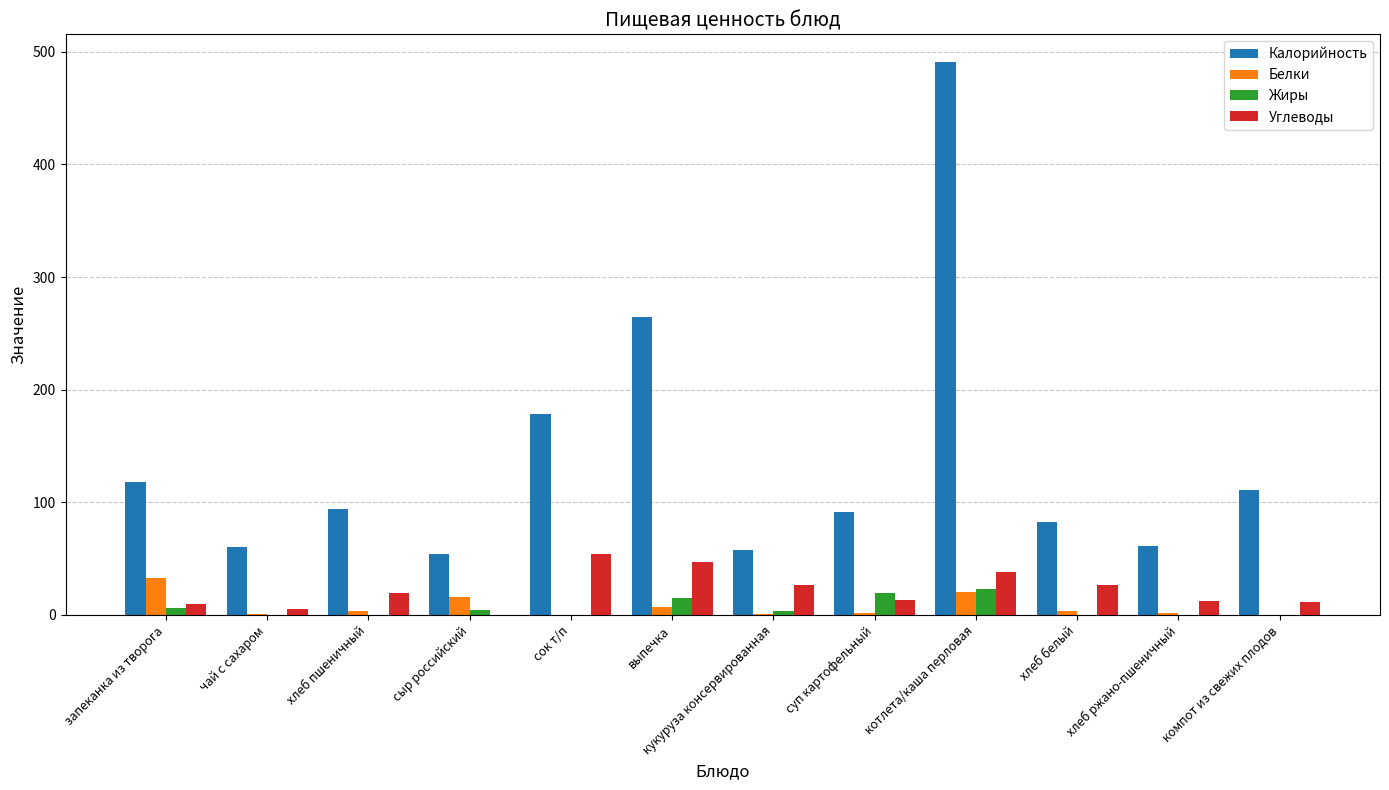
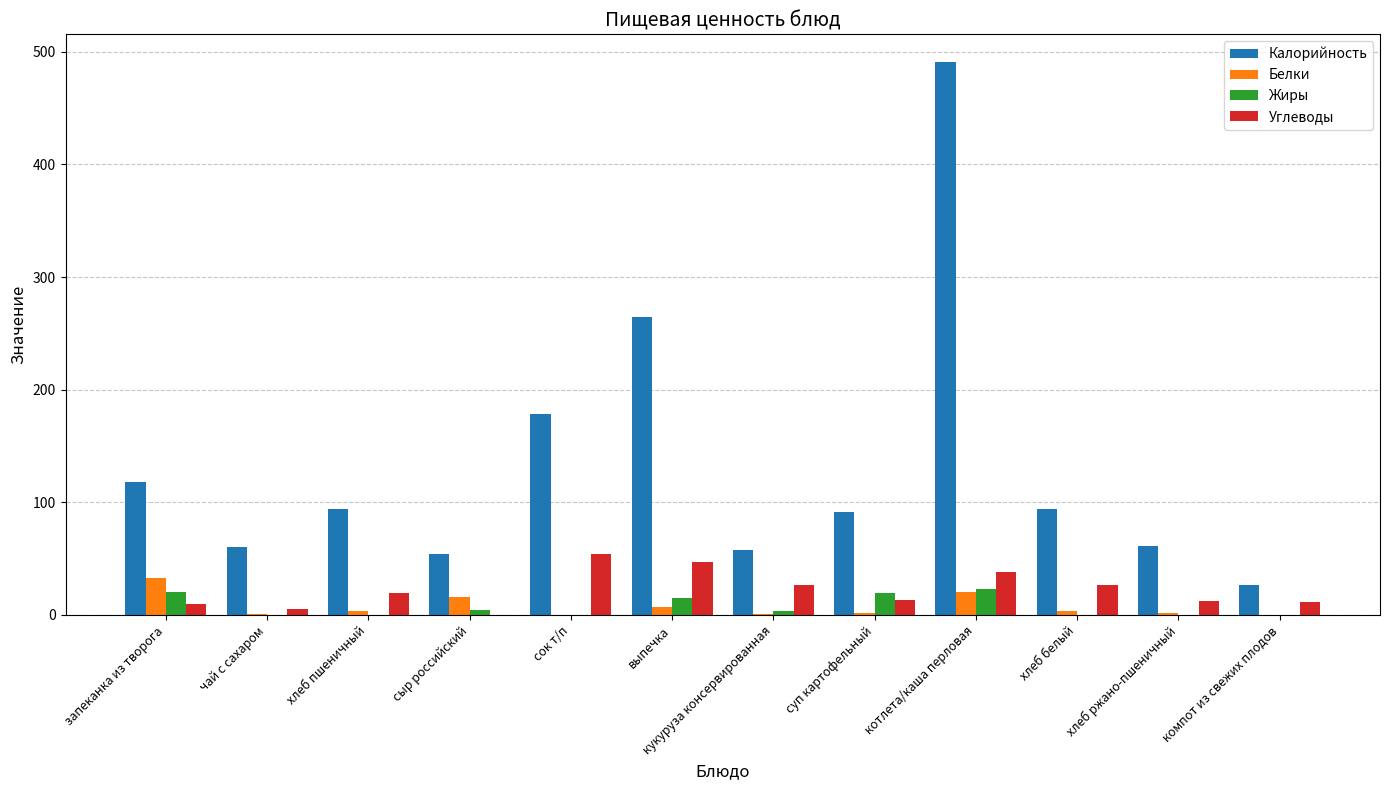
Жиры, запеканка из творога: 6 -> 20
Калорийность, хлеб белый: 82 -> 94
Калорийность, компот из свежих плодов: 111 -> 26
